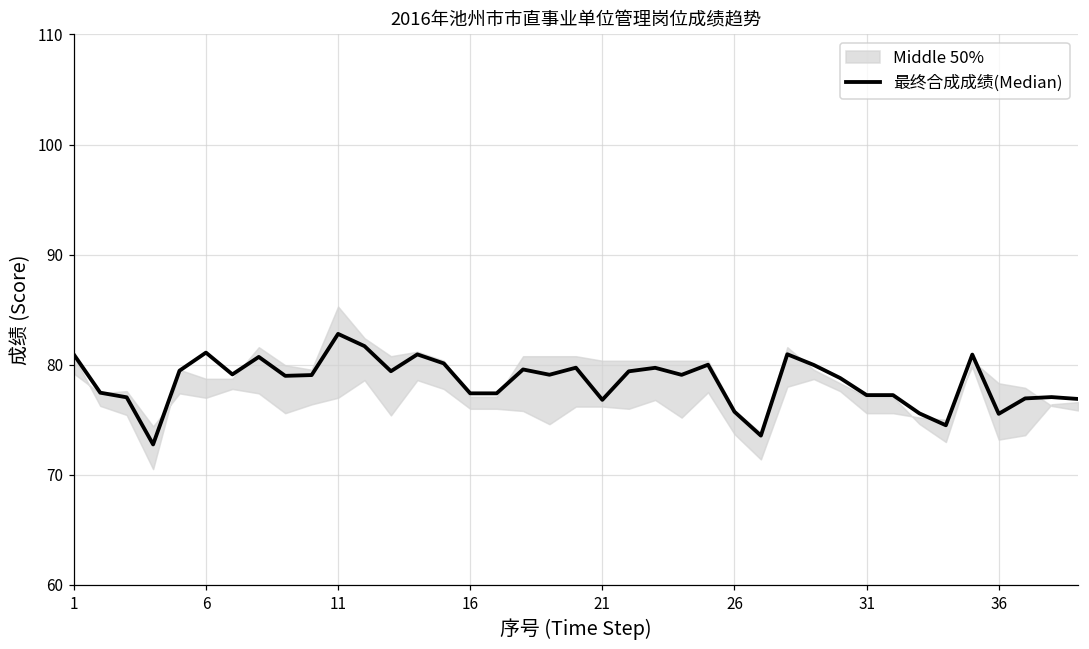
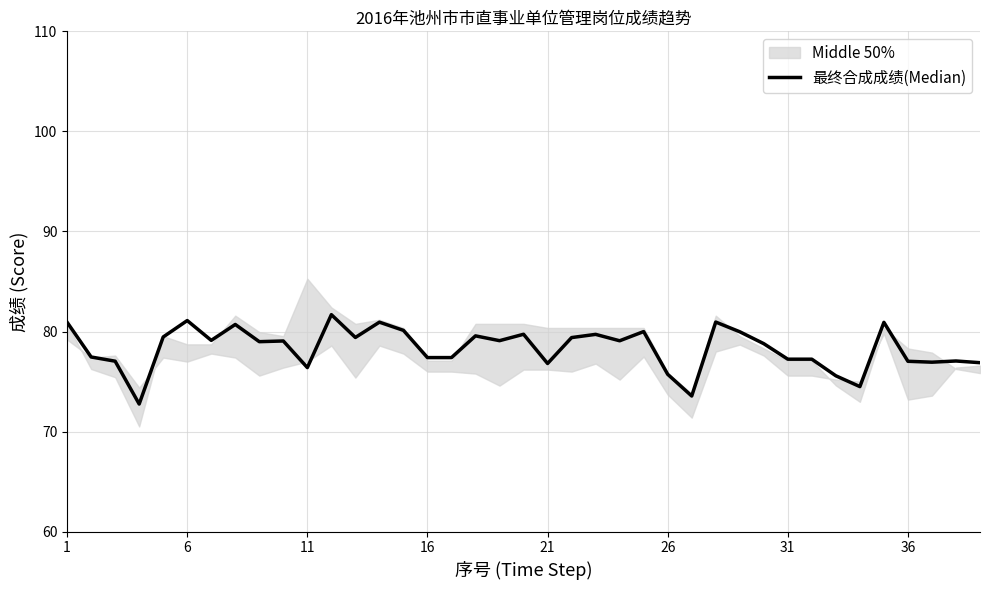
最终合成成绩(Median), 11: 82.8 -> 76.4
最终合成成绩(Median), 36: 75.5 -> 77.0
